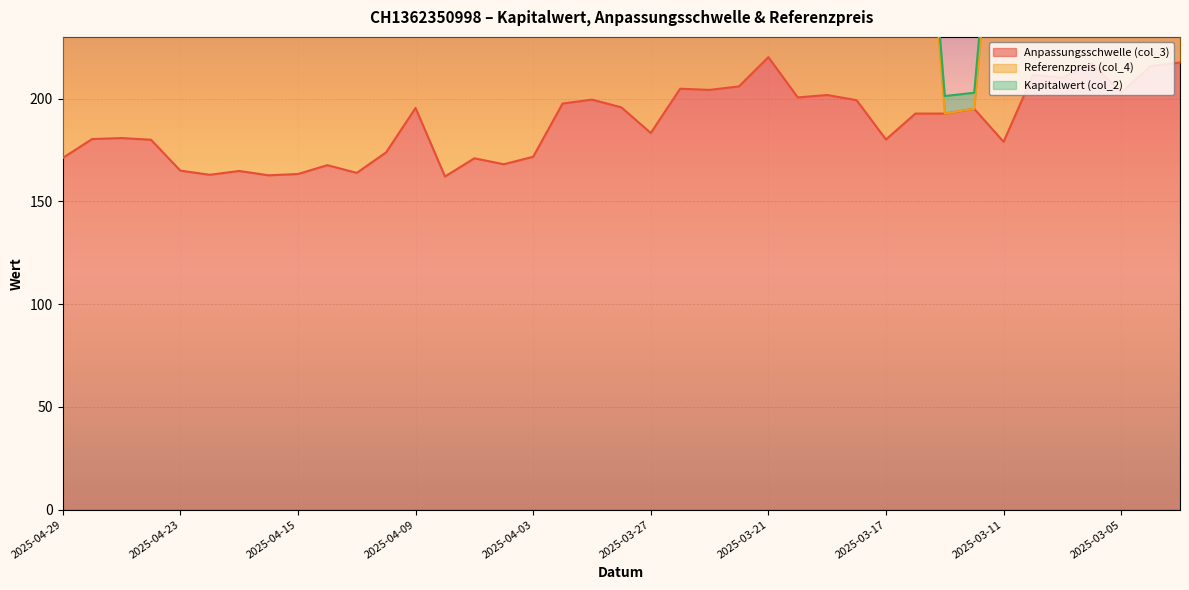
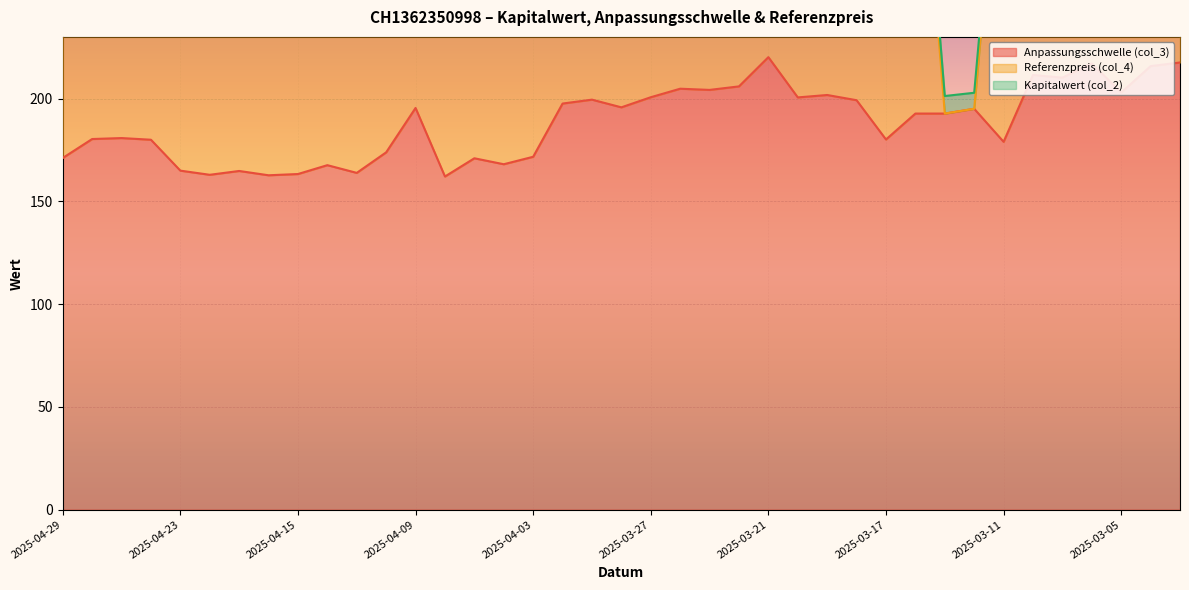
Anpassungsschwelle (col_3), 2025-03-27: 183 -> 201
